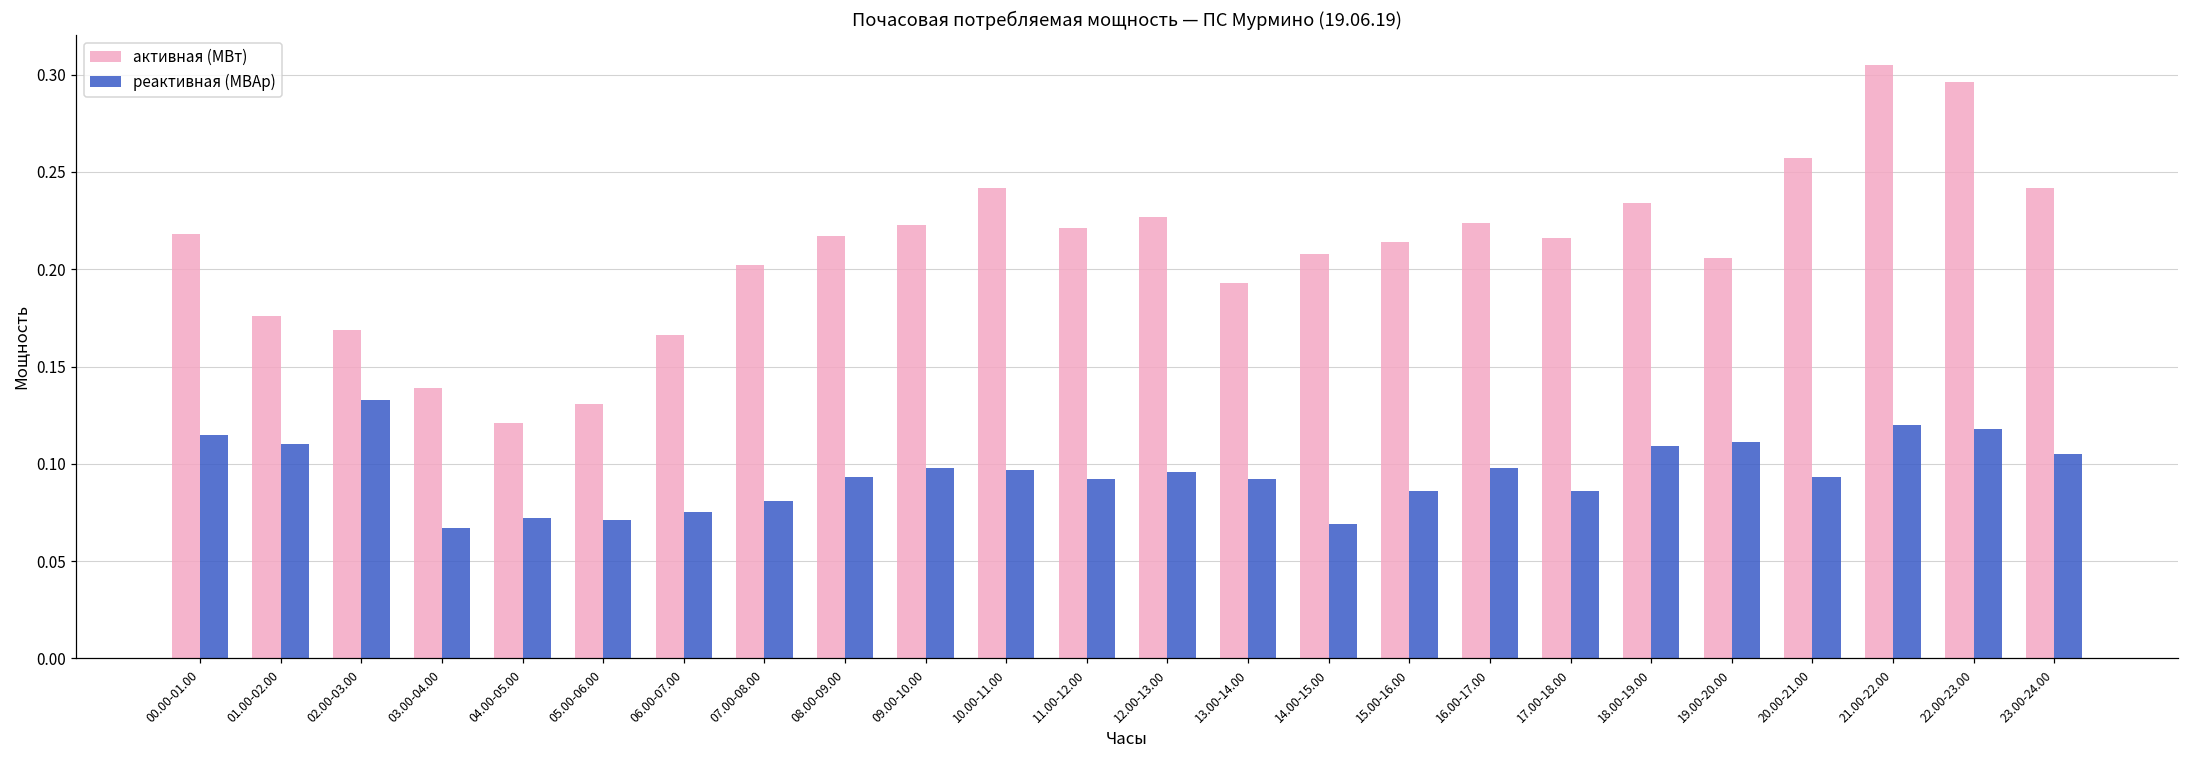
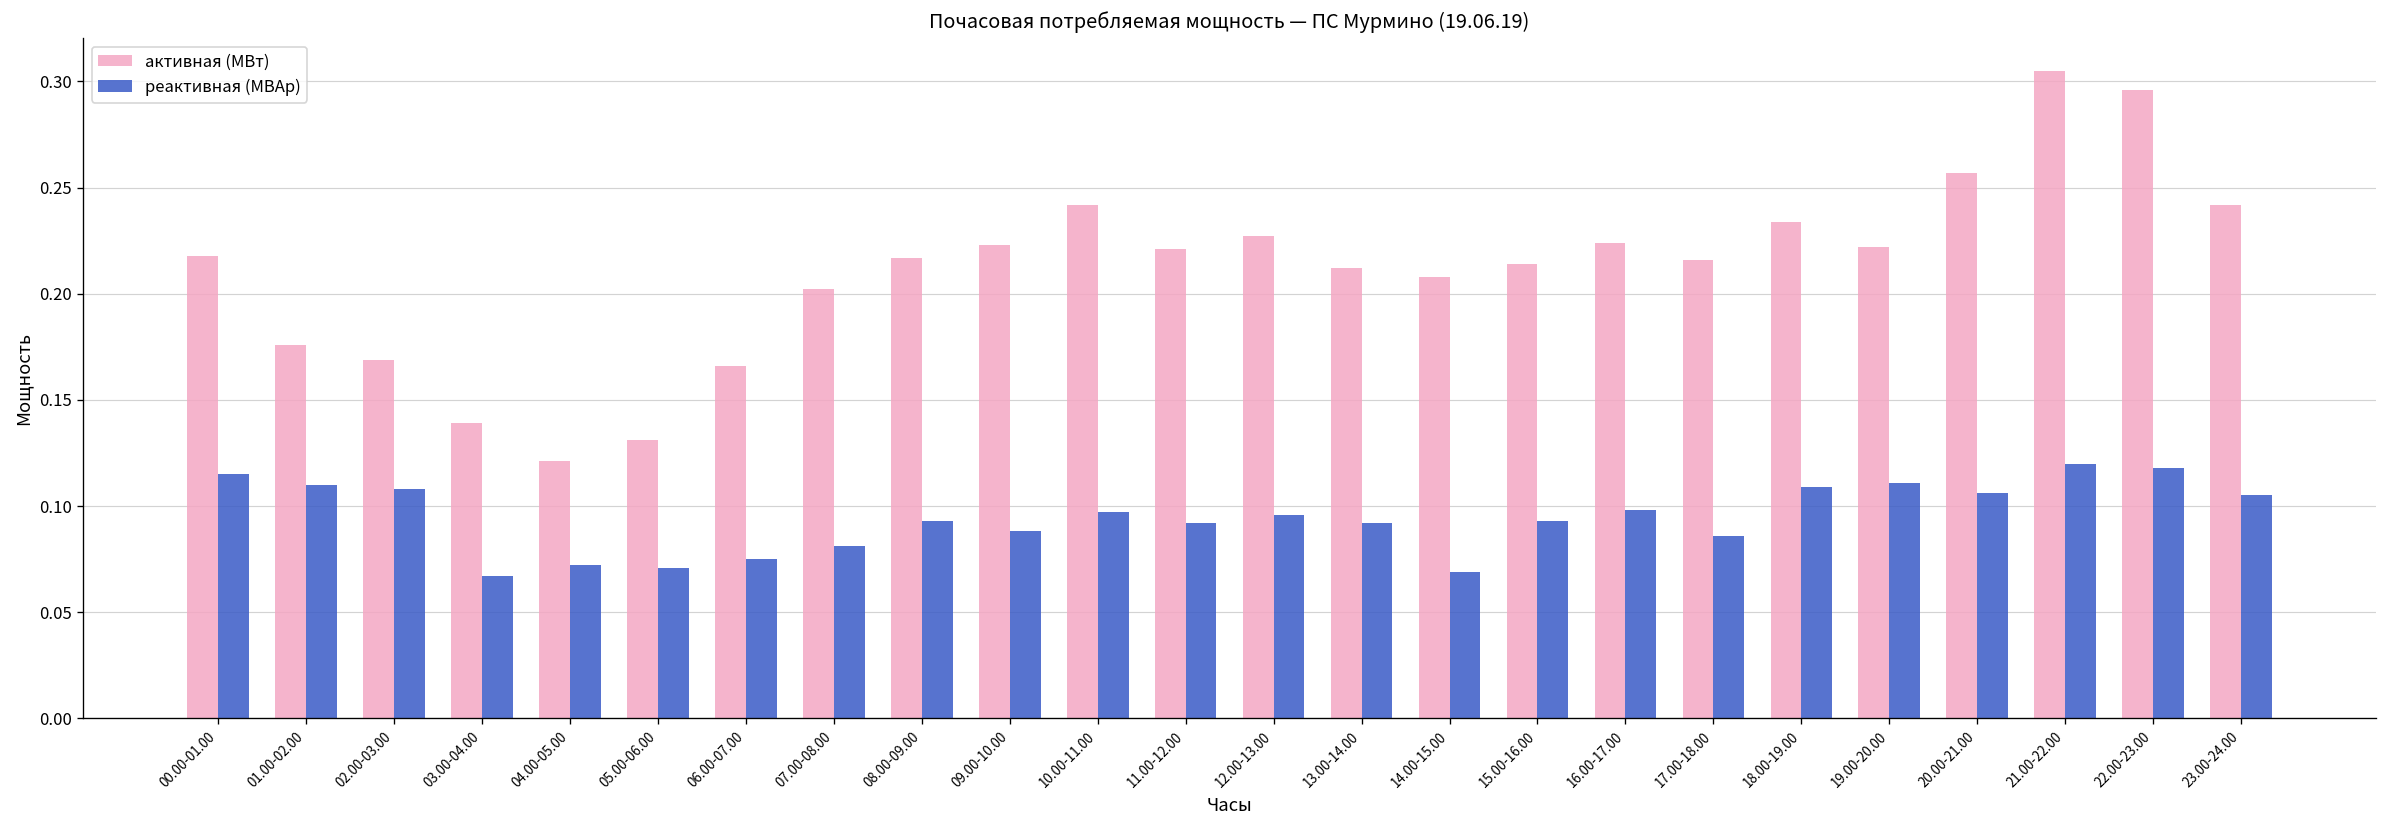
реактивная (МВАр), 02.00-03.00: 0.133 -> 0.108
реактивная (МВАр), 09.00-10.00: 0.098 -> 0.088
активная (МВт), 13.00-14.00: 0.193 -> 0.212
реактивная (МВАр), 15.00-16.00: 0.086 -> 0.093
активная (МВт), 19.00-20.00: 0.206 -> 0.222
реактивная (МВАр), 20.00-21.00: 0.093 -> 0.106
